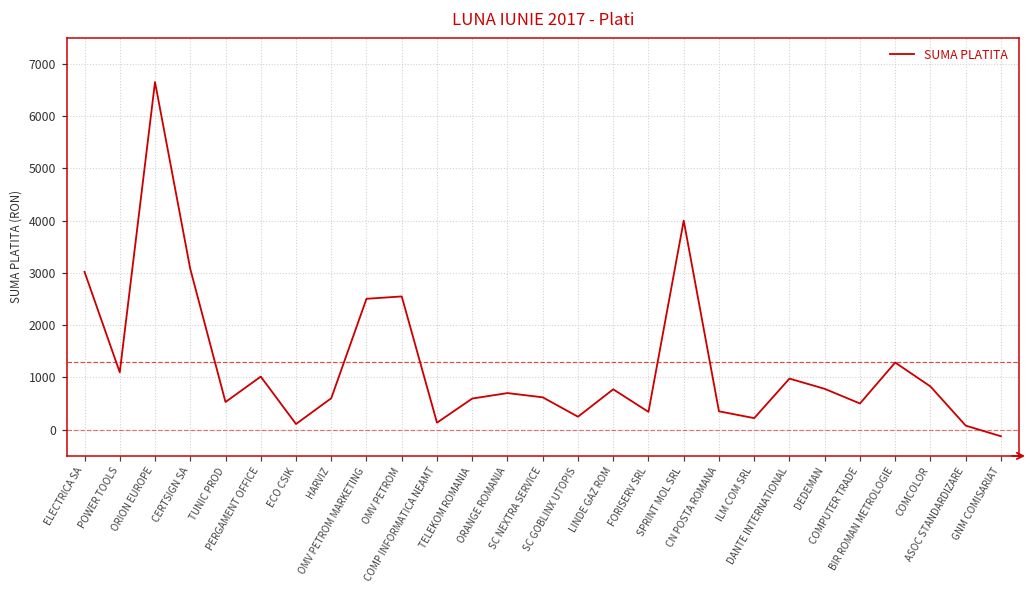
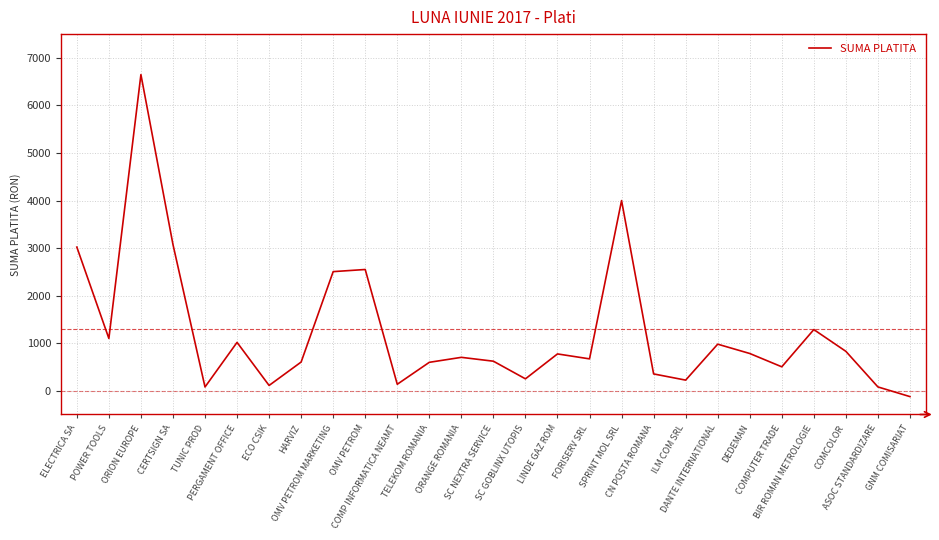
TUNIC PROD: 500 -> 100
FORISERV SRL: 300 -> 700
